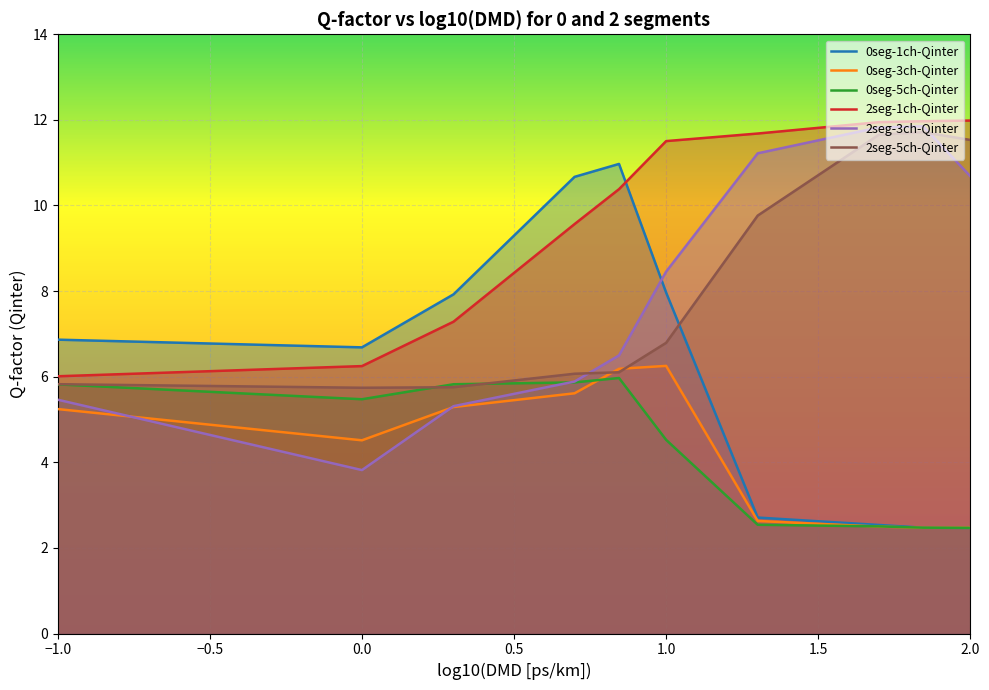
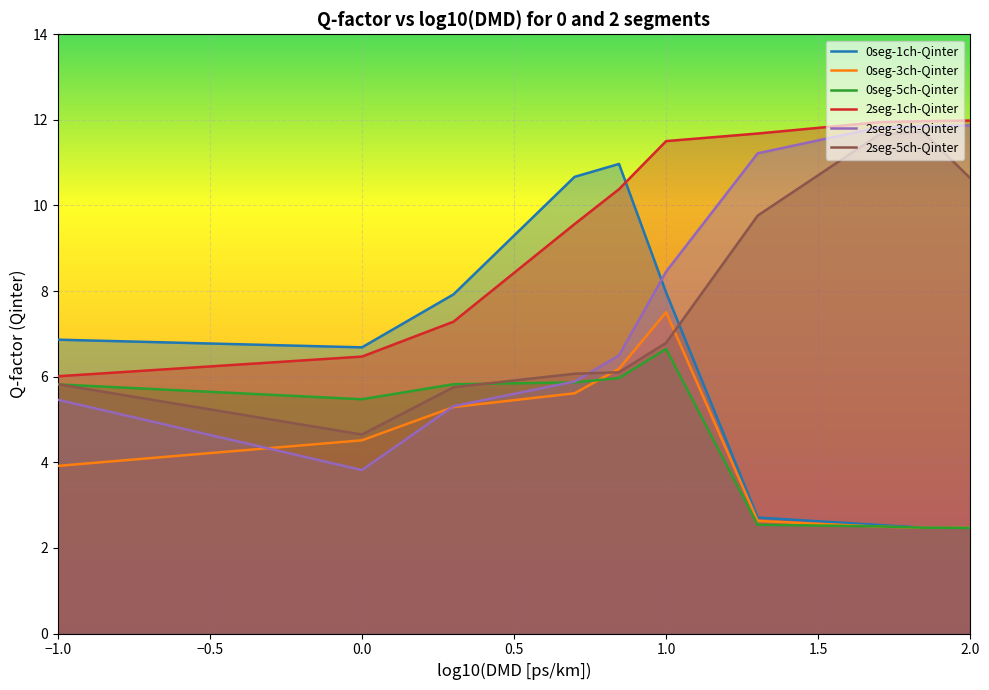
0seg-3ch-Qinter, −1.0: 5.2 -> 3.9
2seg-1ch-Qinter, 0.0: 6.2 -> 6.5
2seg-5ch-Qinter, 0.0: 5.7 -> 4.6
0seg-3ch-Qinter, 1.0: 6.3 -> 7.5
0seg-5ch-Qinter, 1.0: 4.5 -> 6.6
2seg-3ch-Qinter, 2.0: 10.7 -> 11.9
2seg-5ch-Qinter, 2.0: 11.5 -> 10.6
